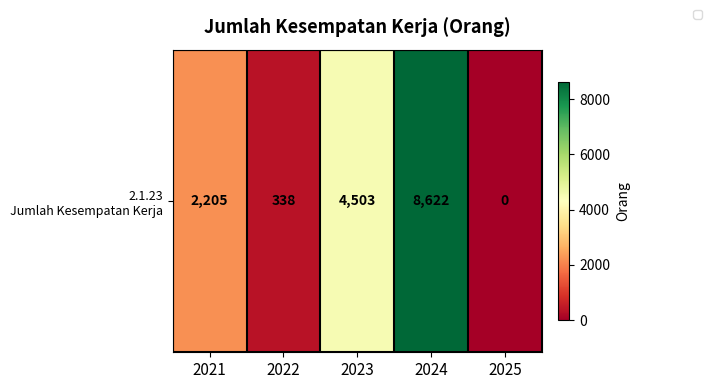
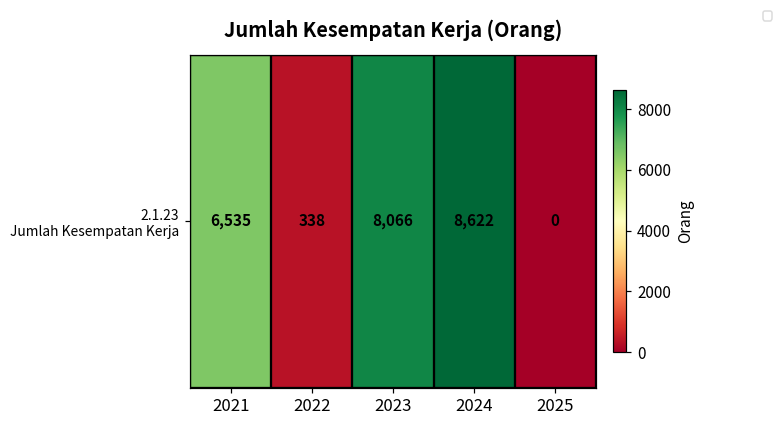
2.1.23 Jumlah Kesempatan Kerja, 2021: 2,205 -> 6,535
2.1.23 Jumlah Kesempatan Kerja, 2023: 4,503 -> 8,066
